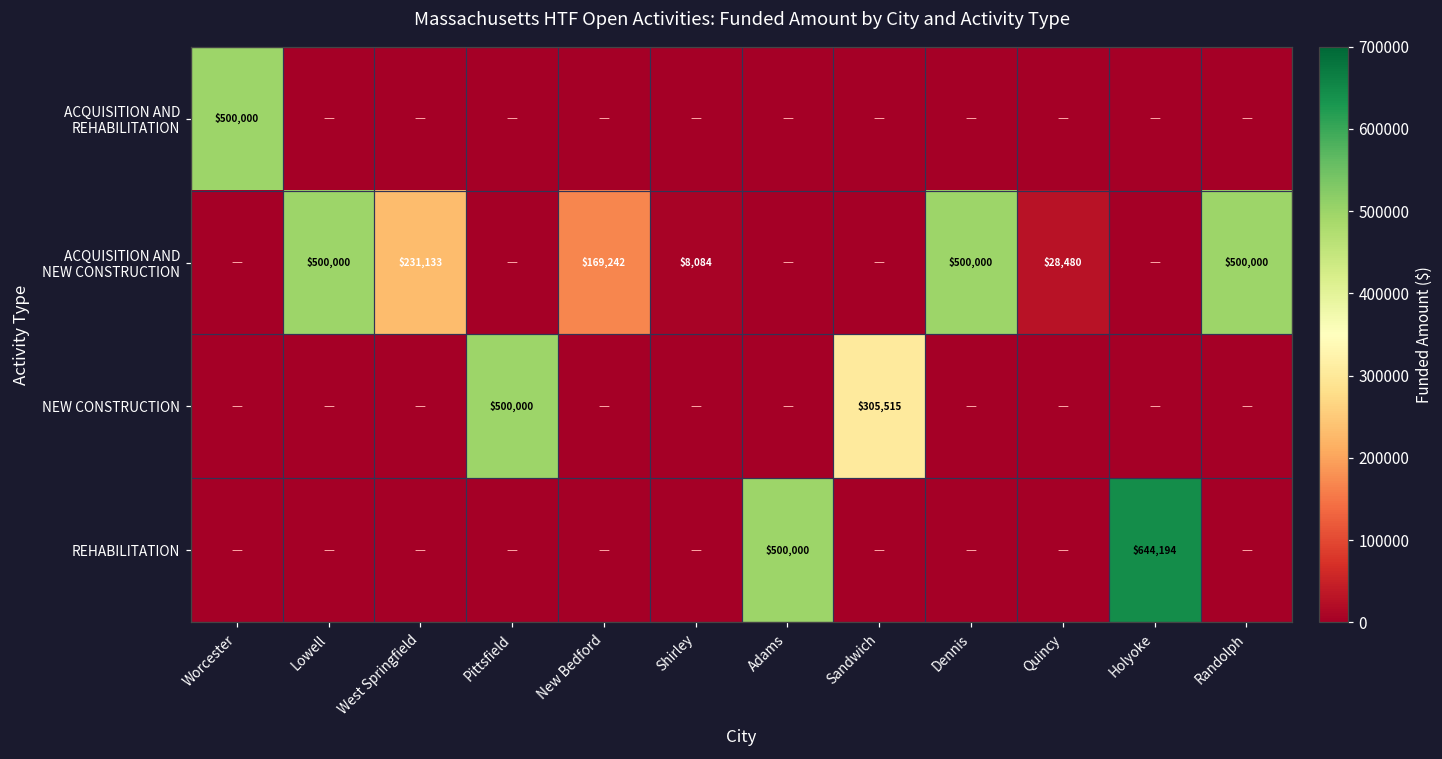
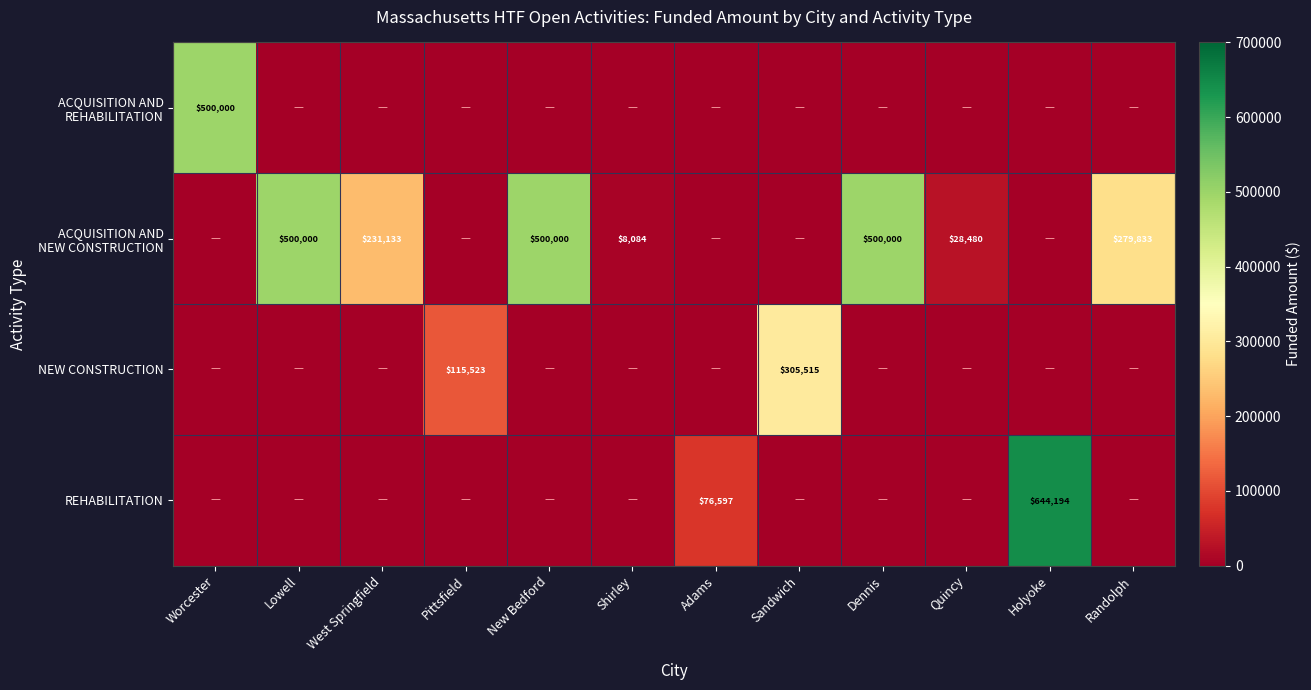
ACQUISITION AND NEW CONSTRUCTION, New Bedford: $169,242 -> $500,000
ACQUISITION AND NEW CONSTRUCTION, Randolph: $500,000 -> $279,833
NEW CONSTRUCTION, Pittsfield: $500,000 -> $115,523
REHABILITATION, Adams: $500,000 -> $76,597
